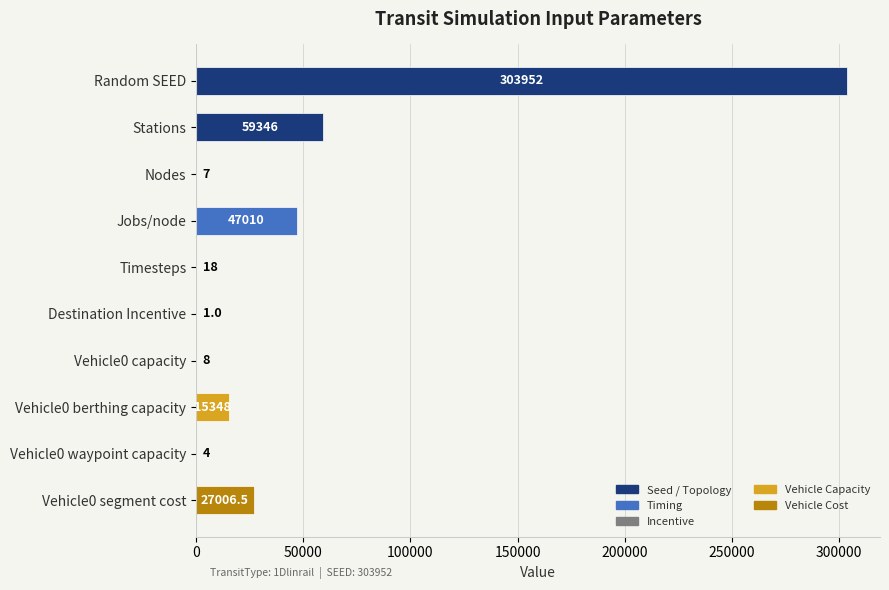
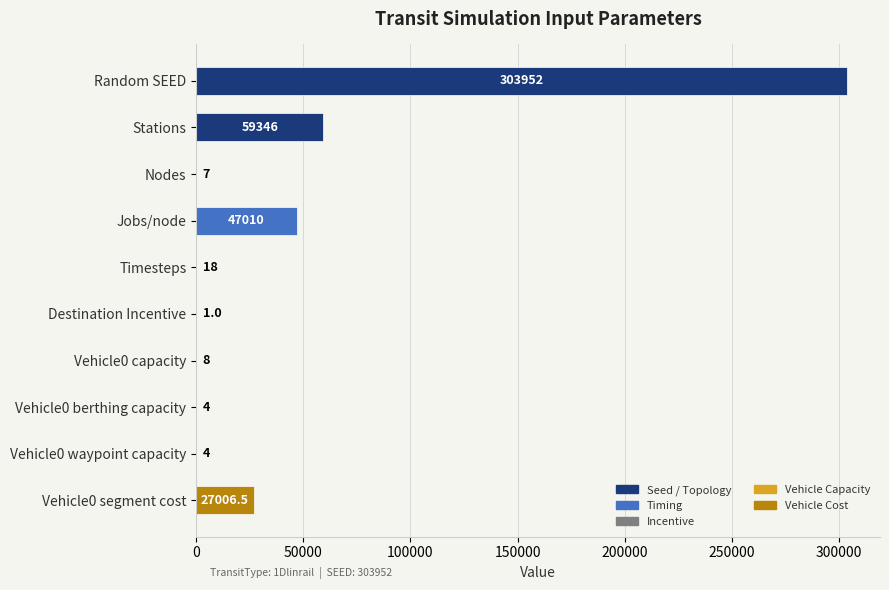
Vehicle0 berthing capacity: 15348 -> 4
